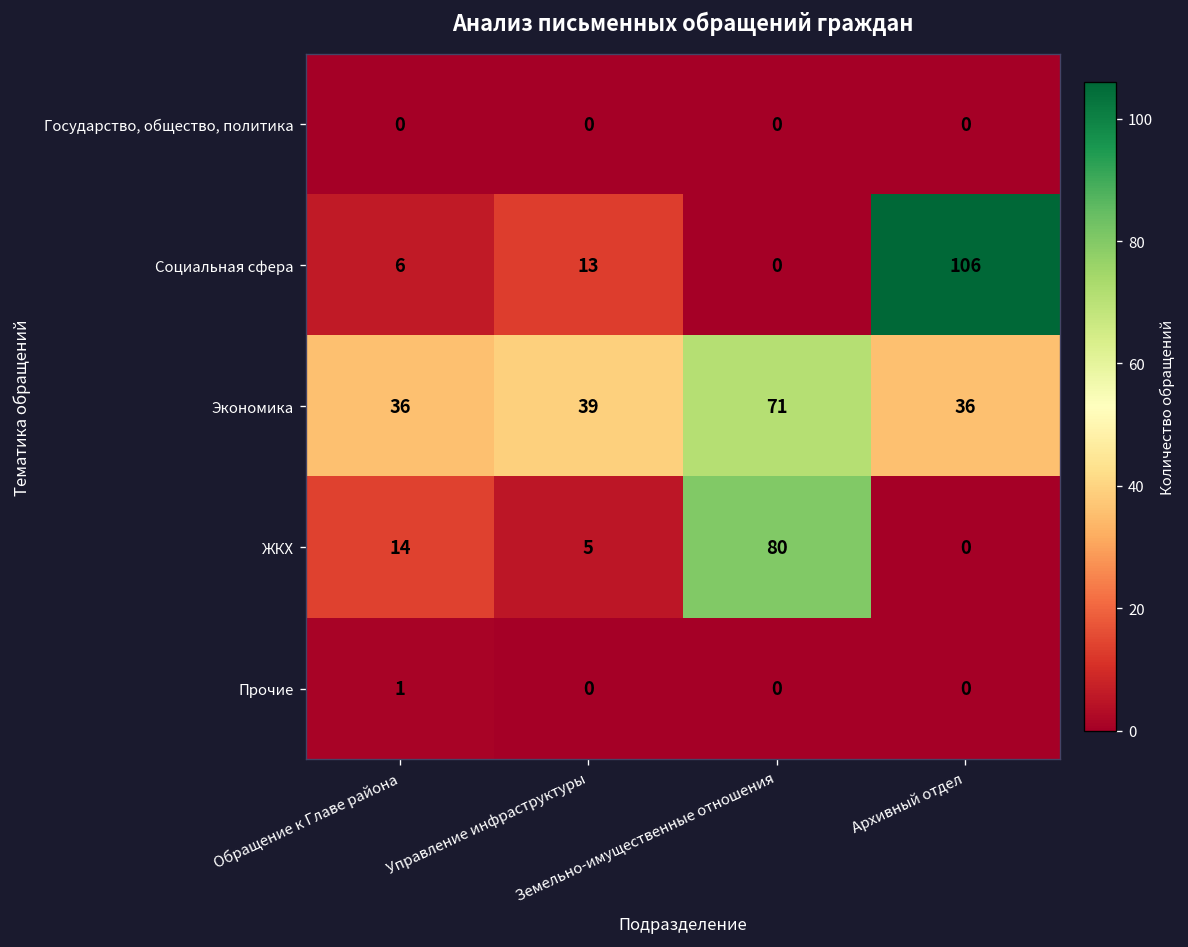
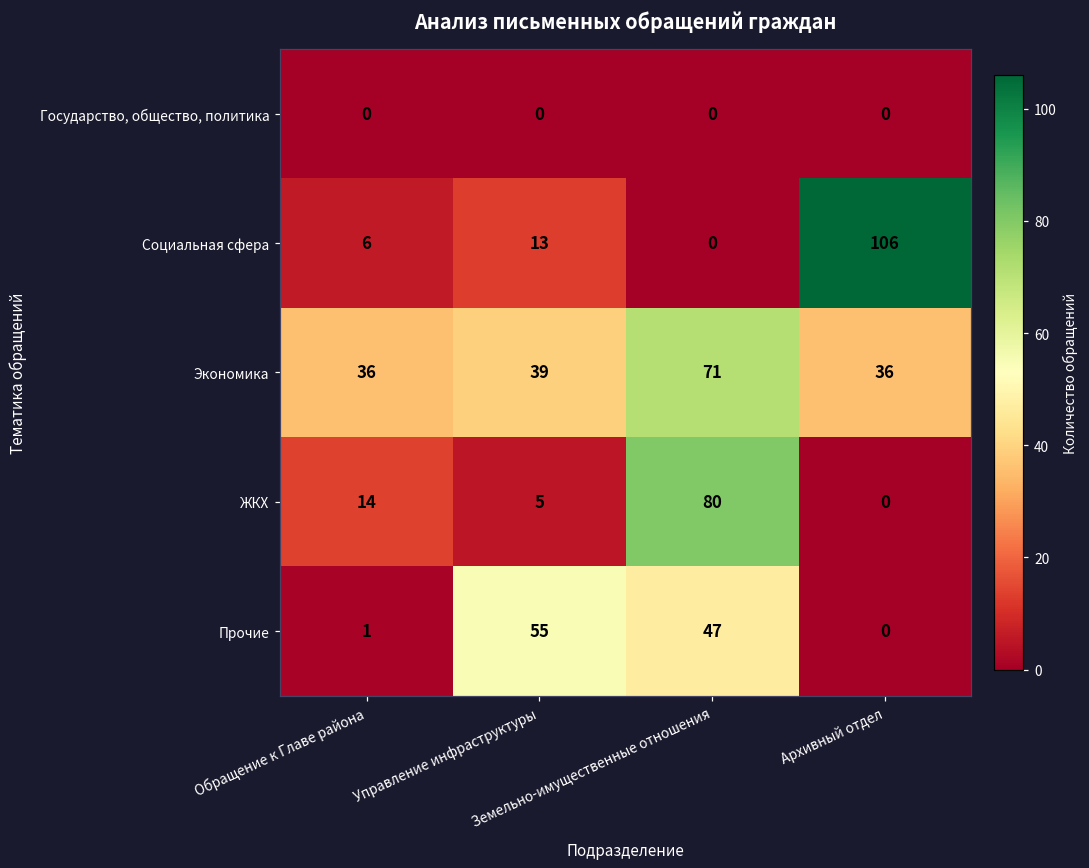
Прочие, Управление инфраструктуры: 0 -> 55
Прочие, Земельно-имущественные отношения: 0 -> 47
